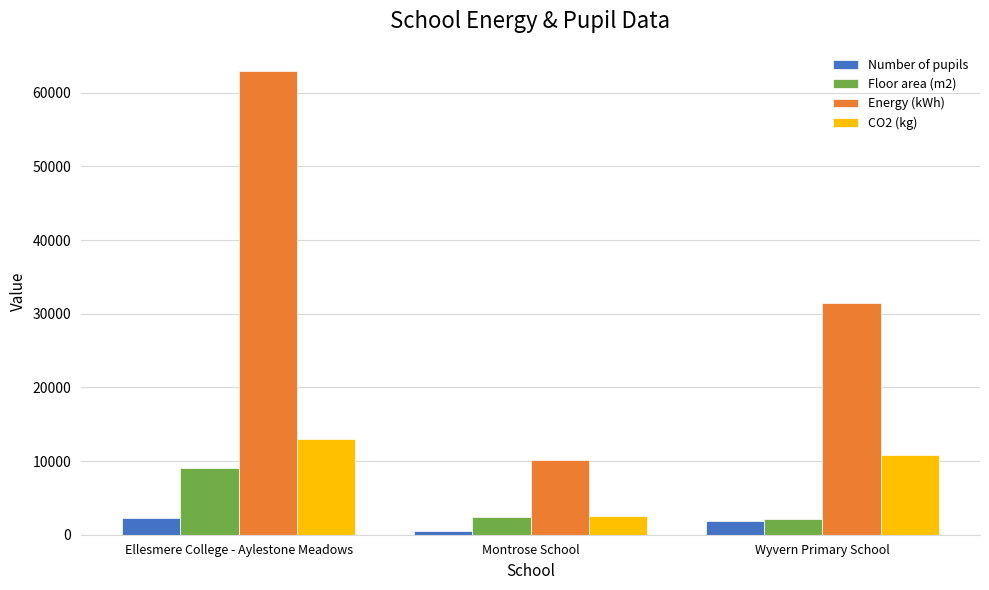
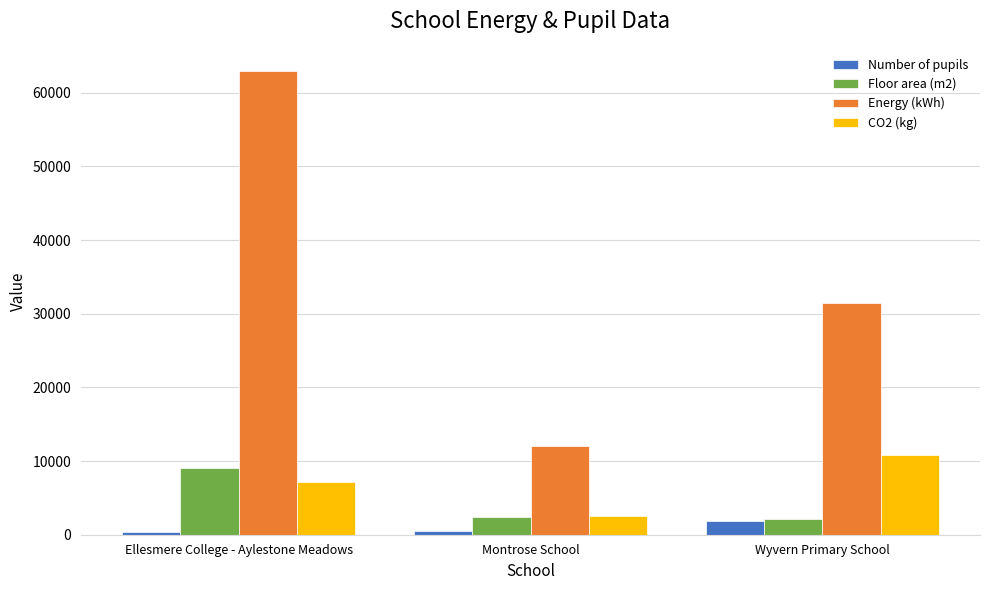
Number of pupils, Ellesmere College - Aylestone Meadows: 2000 -> 0
CO2 (kg), Ellesmere College - Aylestone Meadows: 13000 -> 7000
Energy (kWh), Montrose School: 10000 -> 12000
